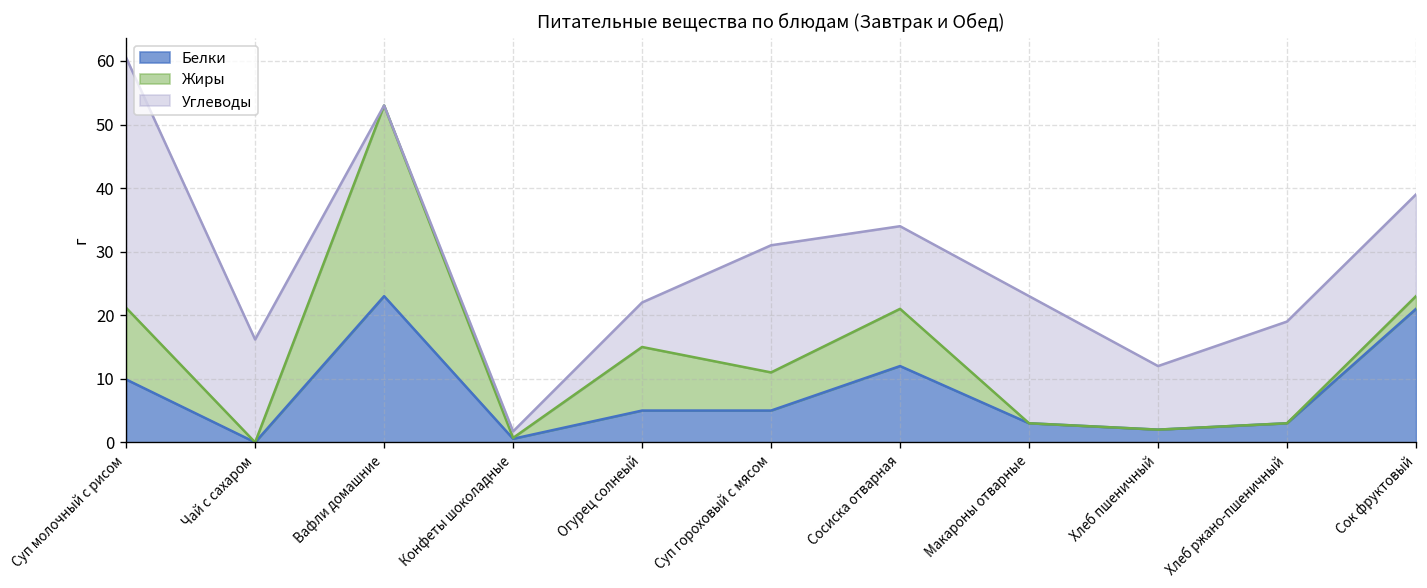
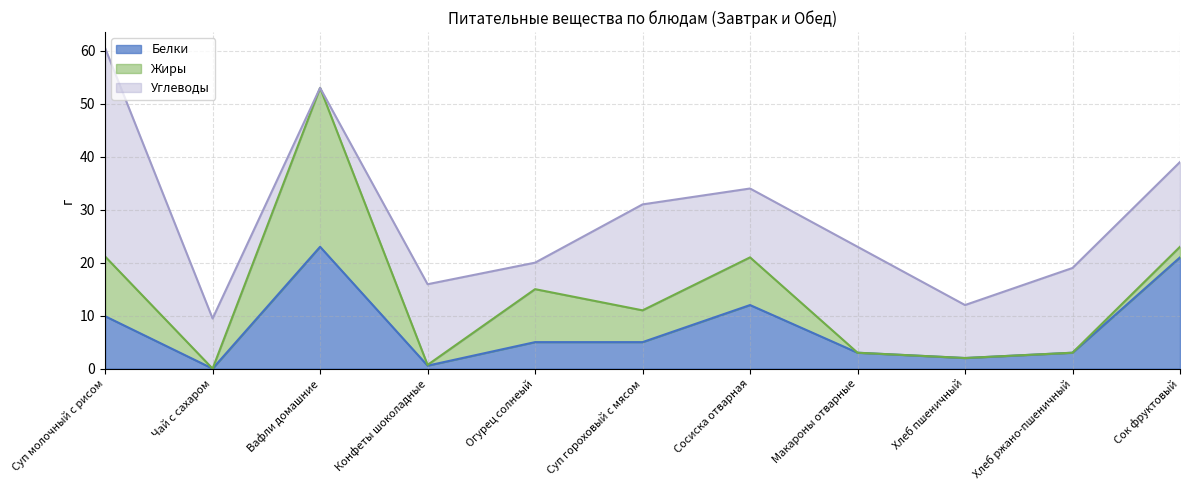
Углеводы, Чай с сахаром: 16 -> 9
Углеводы, Конфеты шоколадные: 1 -> 15
Углеводы, Огурец солнеый: 7 -> 5
